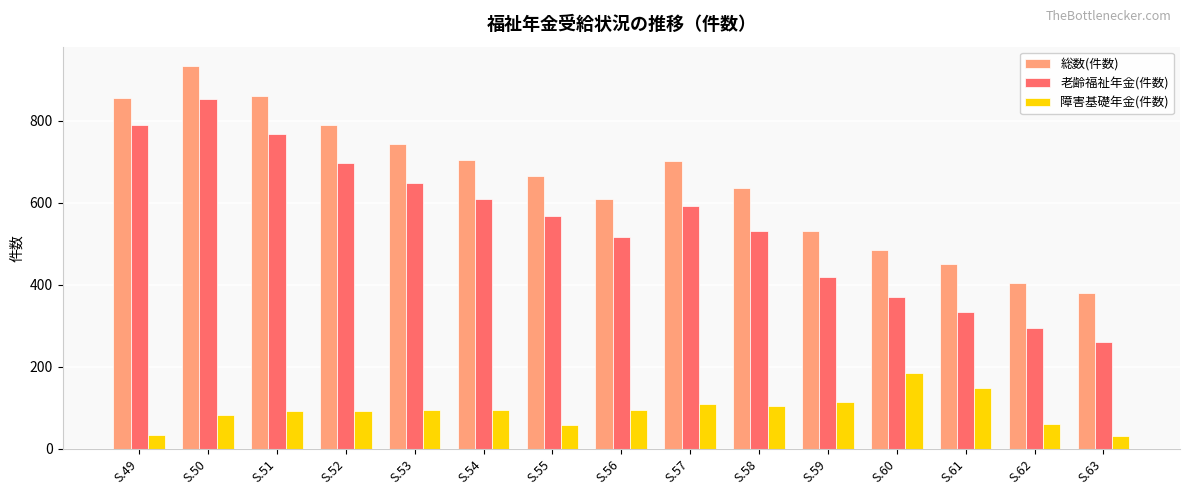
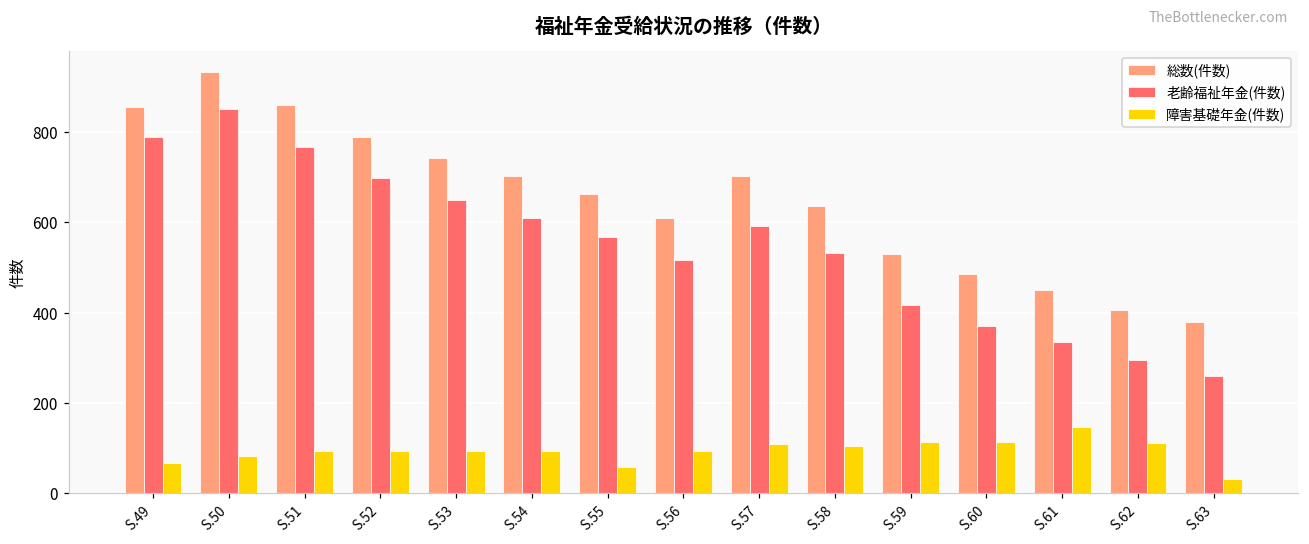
障害基礎年金(件数), S.49: 30 -> 70
障害基礎年金(件数), S.60: 180 -> 110
障害基礎年金(件数), S.62: 60 -> 110
